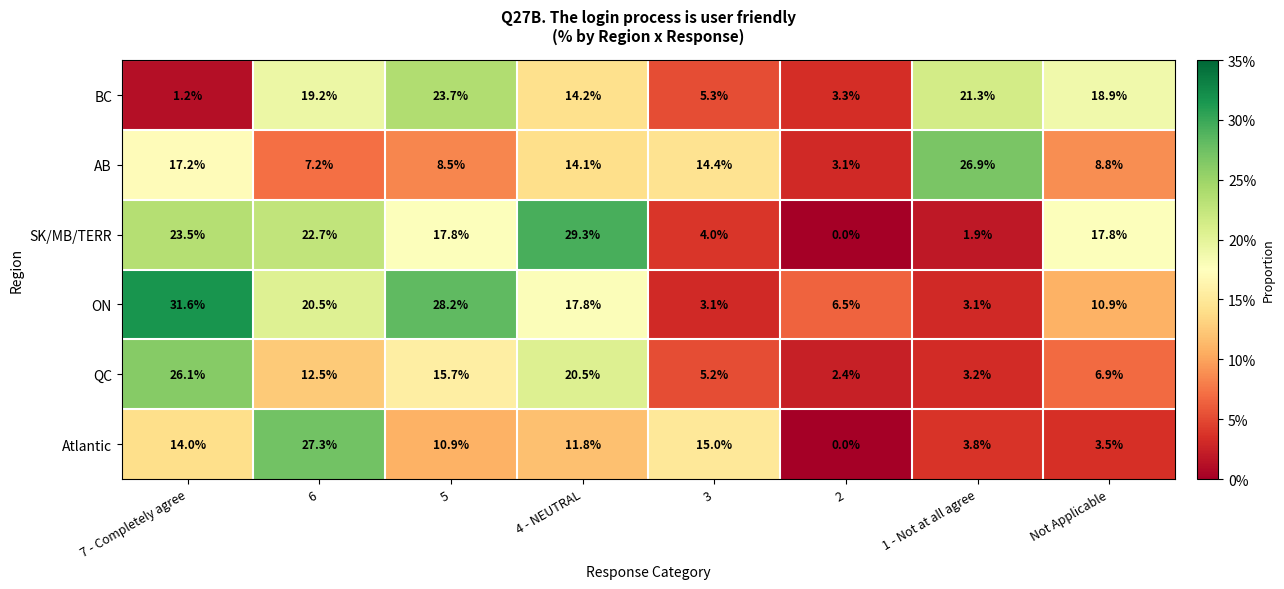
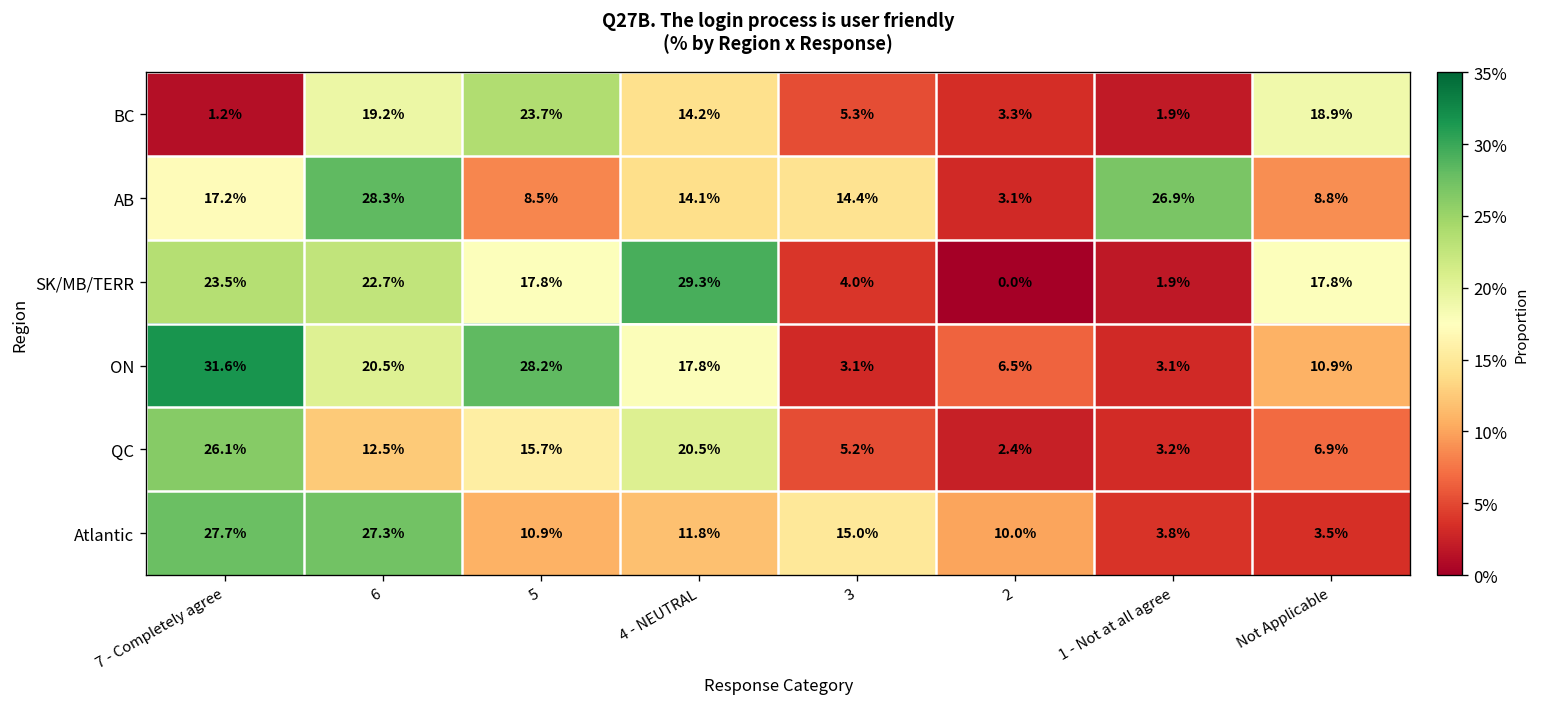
BC, 1 - Not at all agree: 21.3% -> 1.9%
AB, 6: 7.2% -> 28.3%
Atlantic, 7 - Completely agree: 14.0% -> 27.7%
Atlantic, 2: 0.0% -> 10.0%
